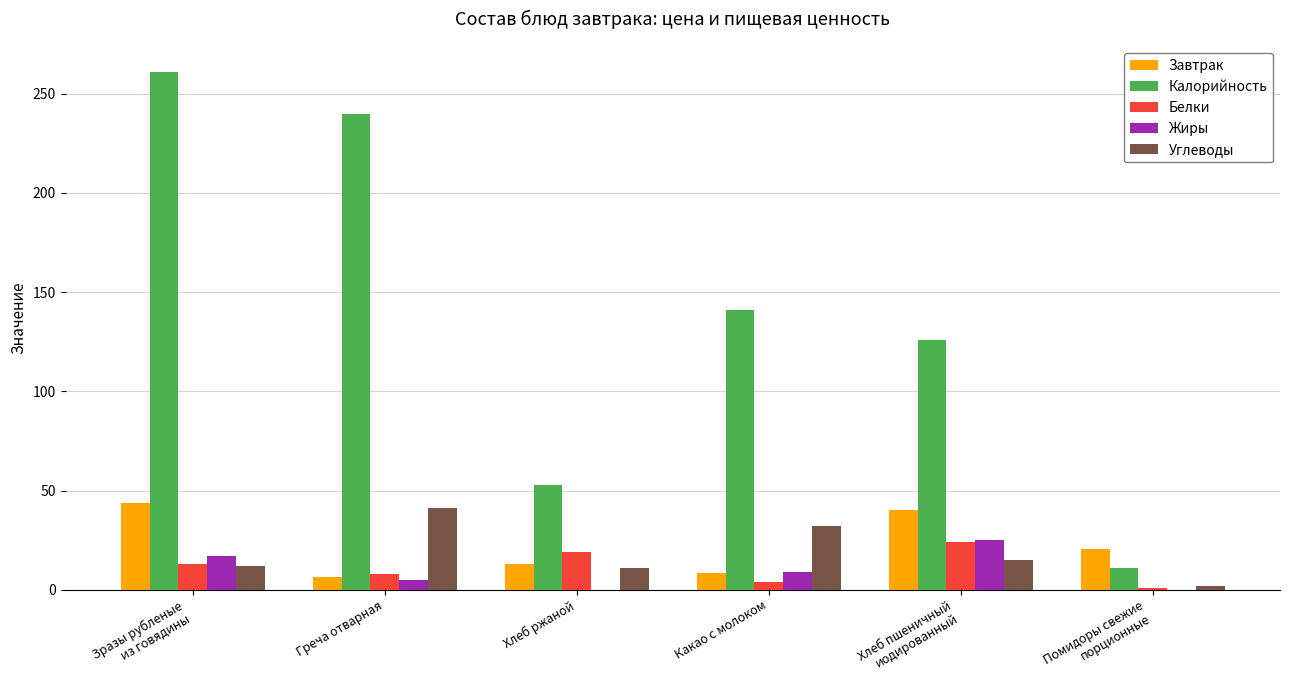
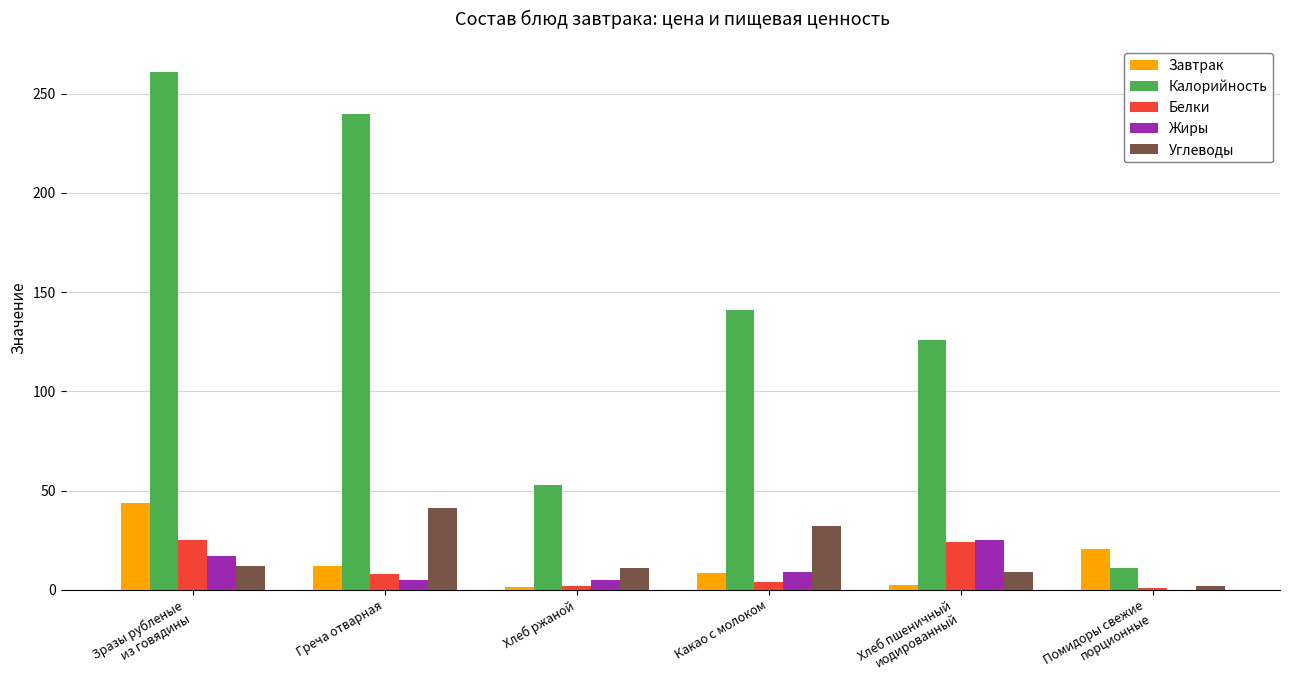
Белки, Зразы рубленые из говядины: 13 -> 25
Завтрак, Греча отварная: 6 -> 12
Завтрак, Хлеб ржаной: 13 -> 1
Белки, Хлеб ржаной: 19 -> 2
Жиры, Хлеб ржаной: 0 -> 5
Завтрак, Хлеб пшеничный иодированный: 40 -> 2
Углеводы, Хлеб пшеничный иодированный: 15 -> 9
